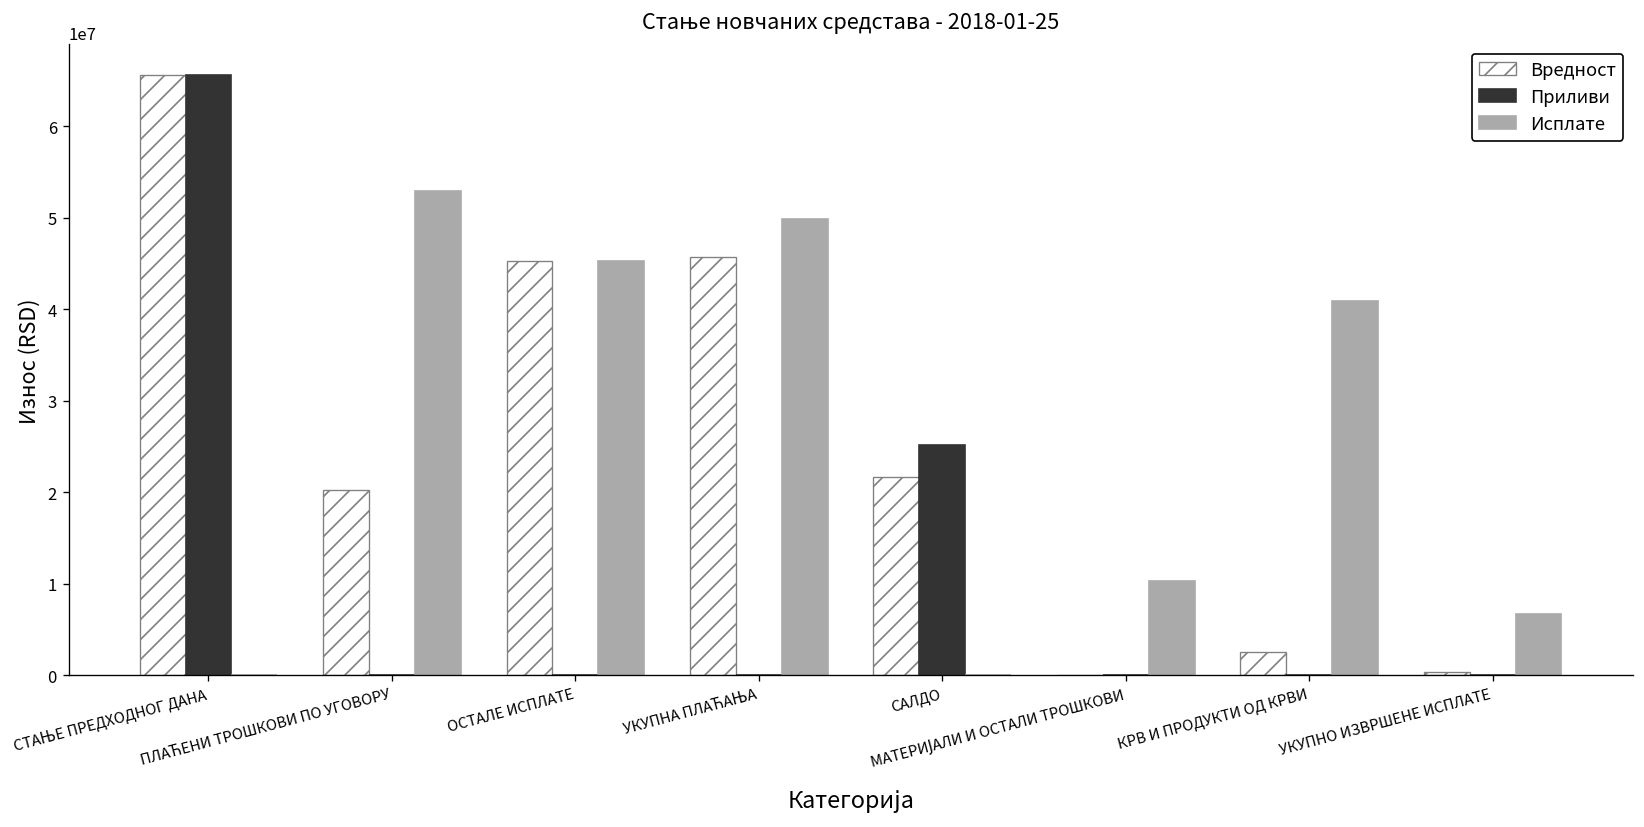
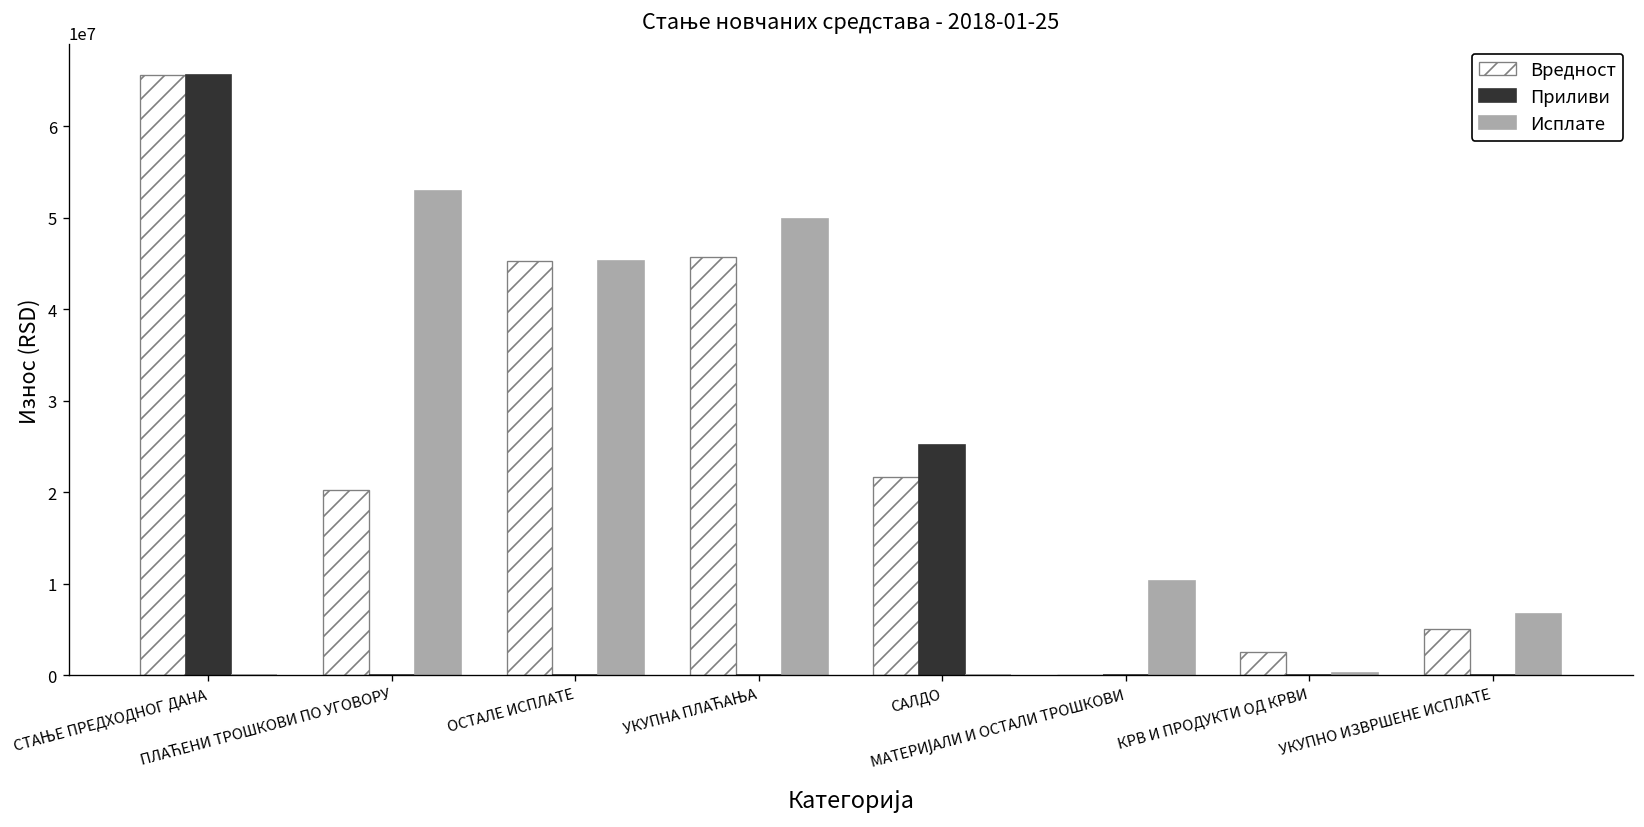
Исплате, КРВ И ПРОДУКТИ ОД КРВИ: 41000000 -> 0
Вредност, УКУПНО ИЗВРШЕНЕ ИСПЛАТЕ: 0 -> 5000000
